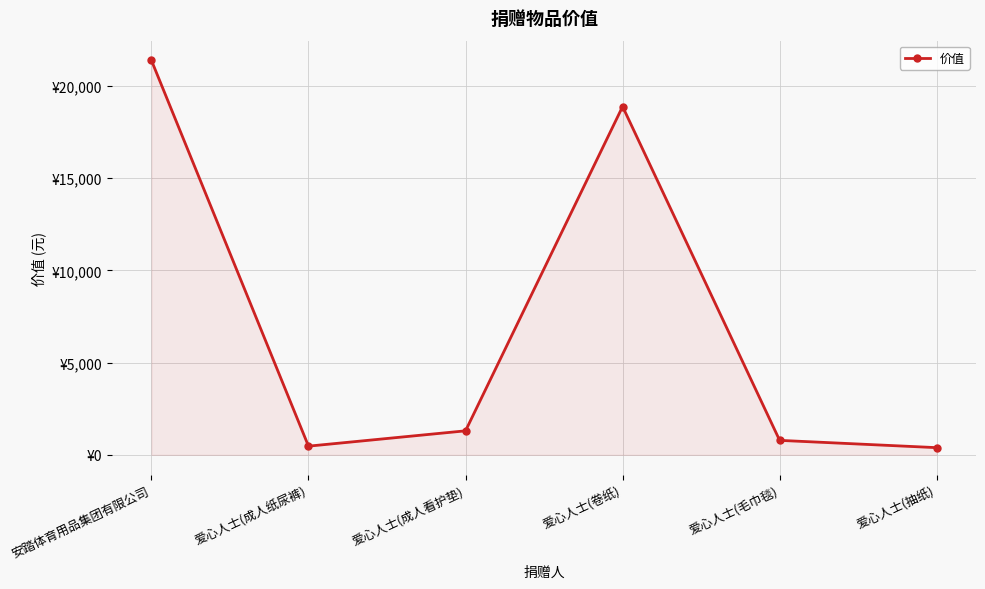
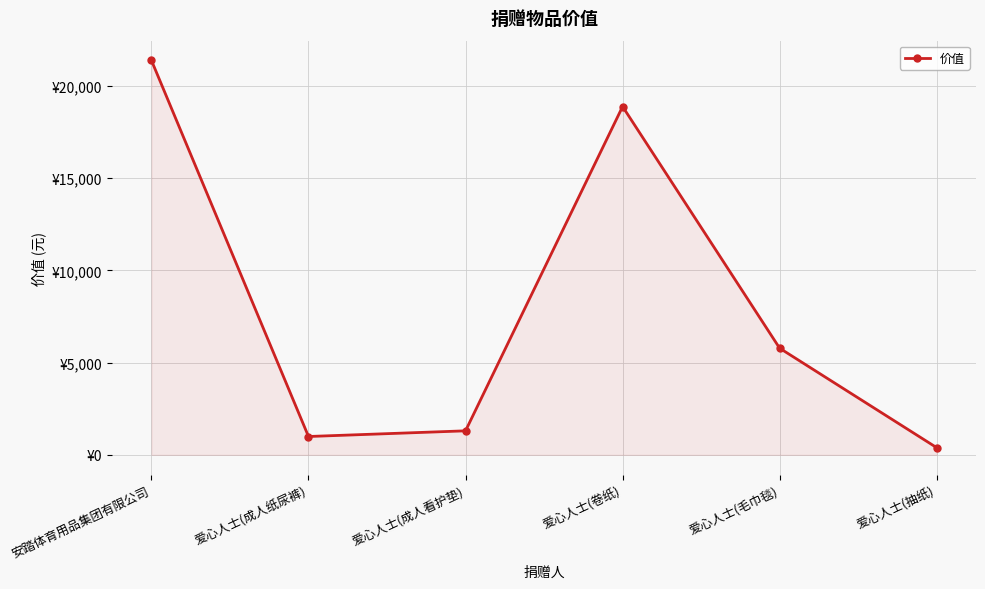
爱心人士(成人纸尿裤): ¥500 -> ¥1,000
爱心人士(毛巾毯): ¥800 -> ¥5,800
